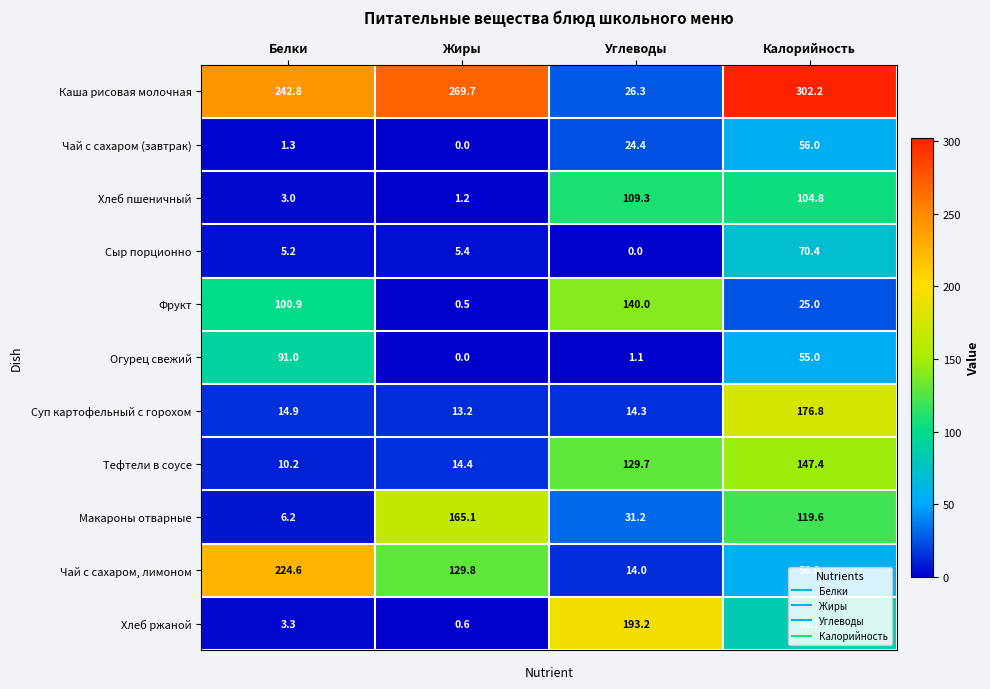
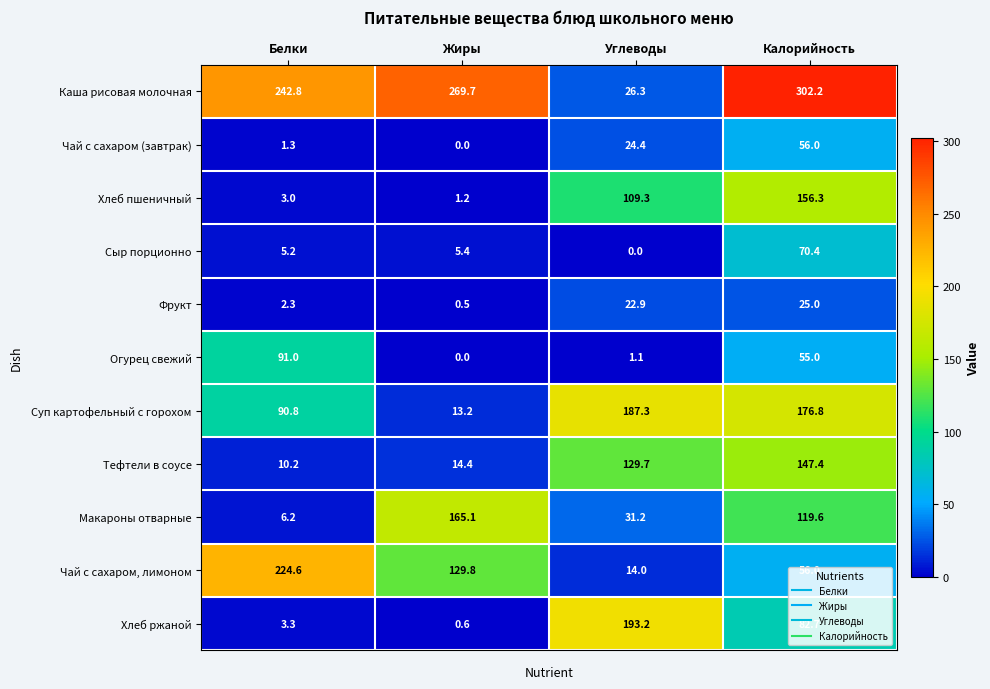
Хлеб пшеничный, Калорийность: 104.8 -> 156.3
Фрукт, Белки: 100.9 -> 2.3
Фрукт, Углеводы: 140.0 -> 22.9
Суп картофельный с горохом, Белки: 14.9 -> 90.8
Суп картофельный с горохом, Углеводы: 14.3 -> 187.3
